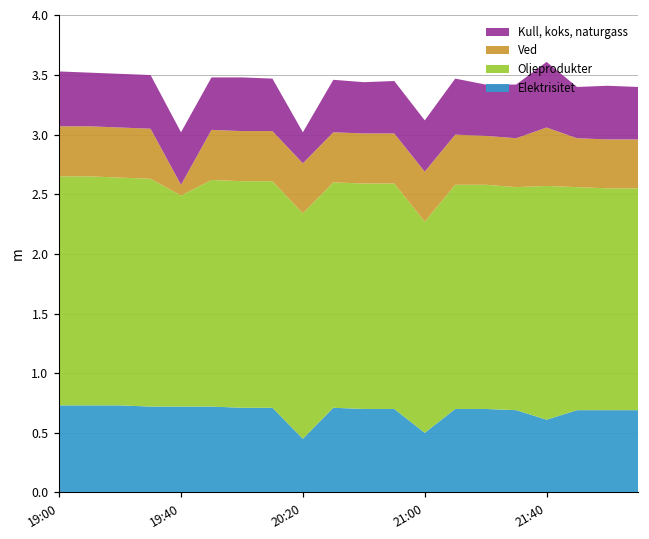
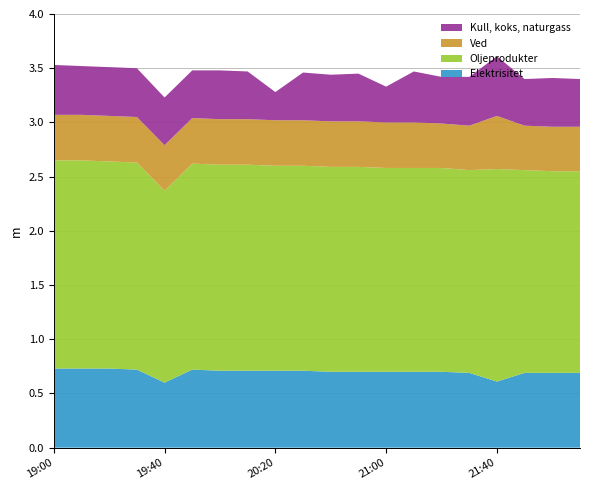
Elektrisitet, 19:40: 0.72 -> 0.60
Ved, 19:40: 0.09 -> 0.42
Elektrisitet, 20:20: 0.45 -> 0.71
Elektrisitet, 21:00: 0.5 -> 0.7
Oljeprodukter, 21:00: 1.77 -> 1.88
Kull, koks, naturgass, 21:00: 0.43 -> 0.33
